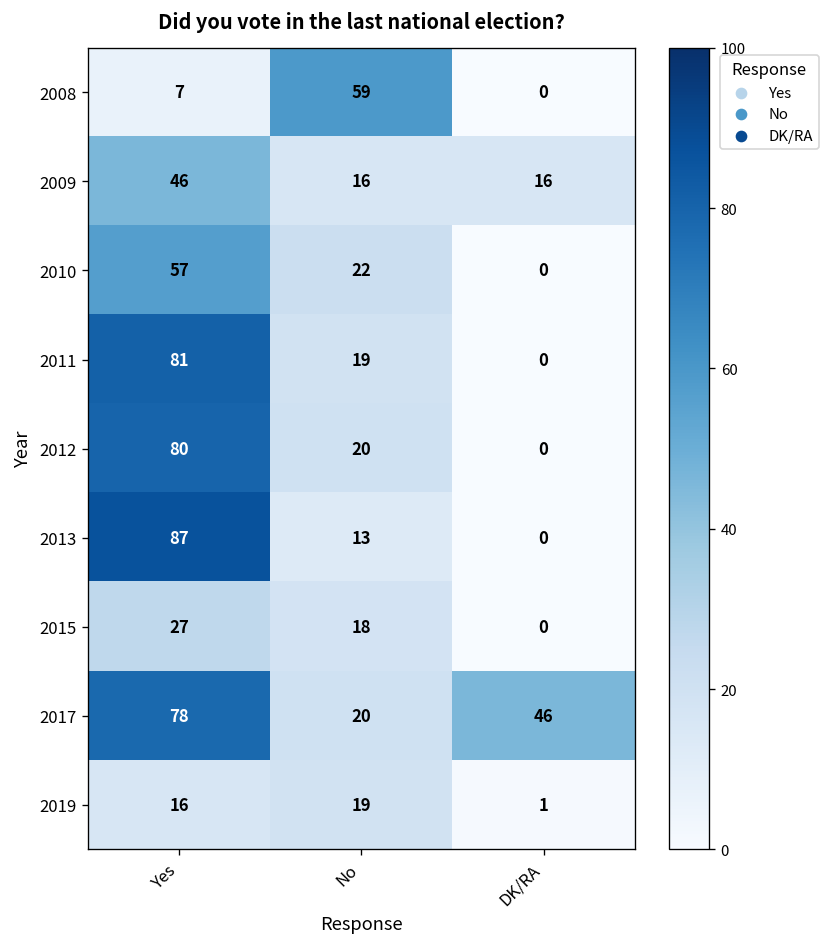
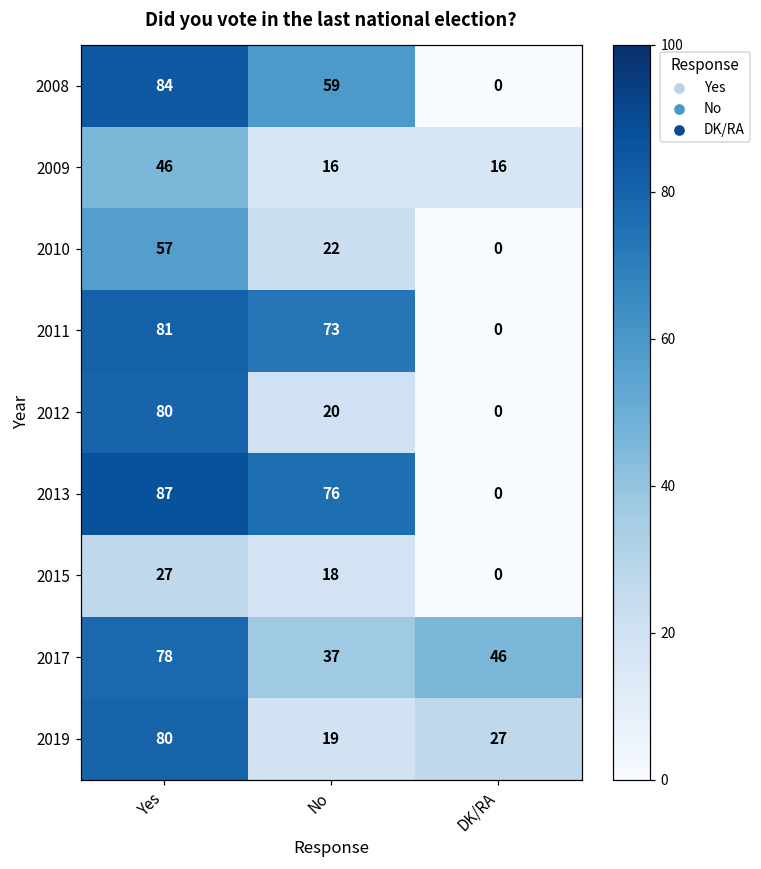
2008, Yes: 7 -> 84
2011, No: 19 -> 73
2013, No: 13 -> 76
2017, No: 20 -> 37
2019, Yes: 16 -> 80
2019, DK/RA: 1 -> 27
